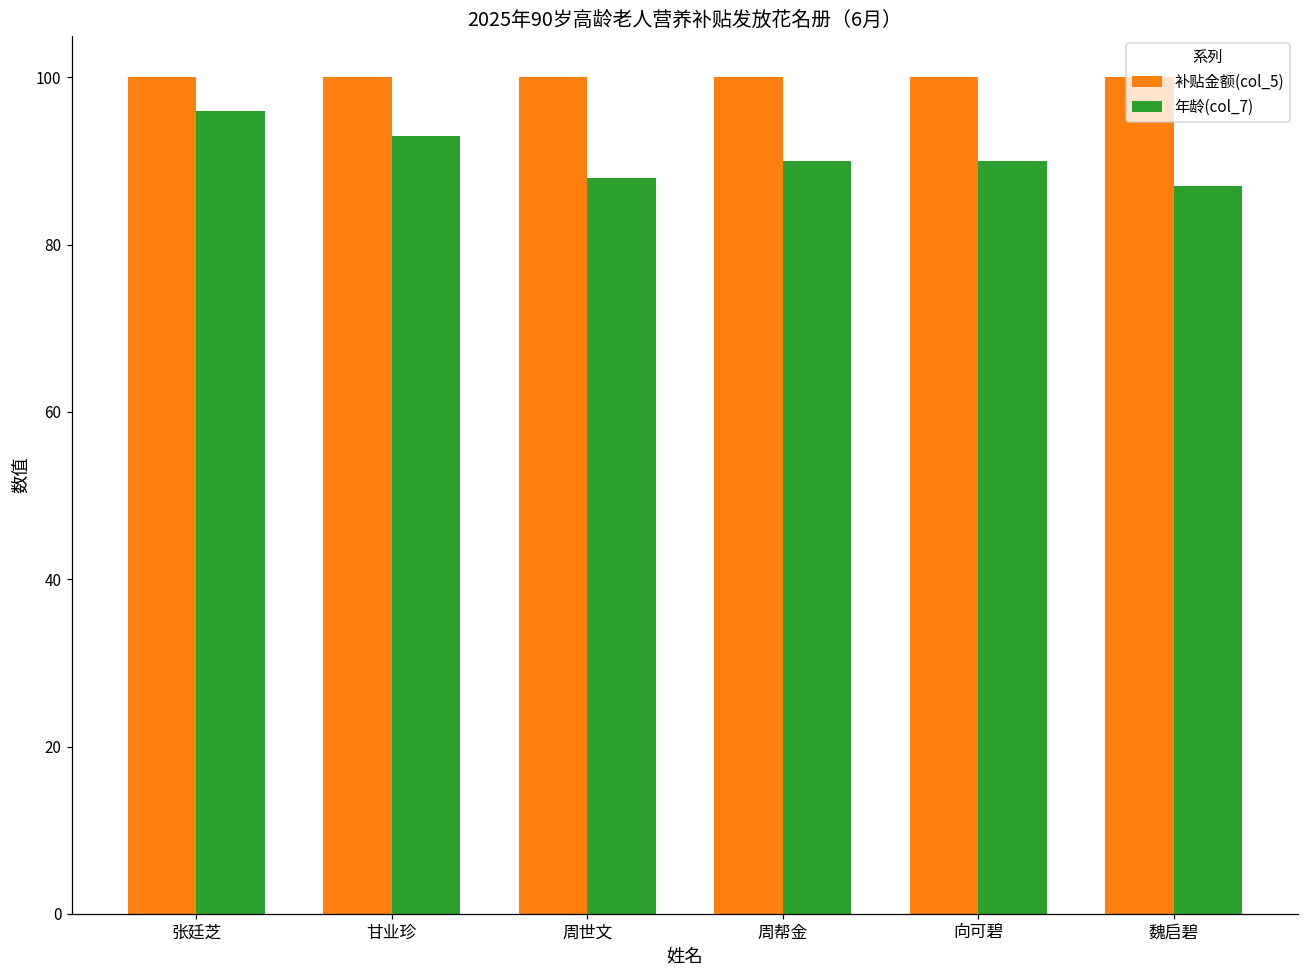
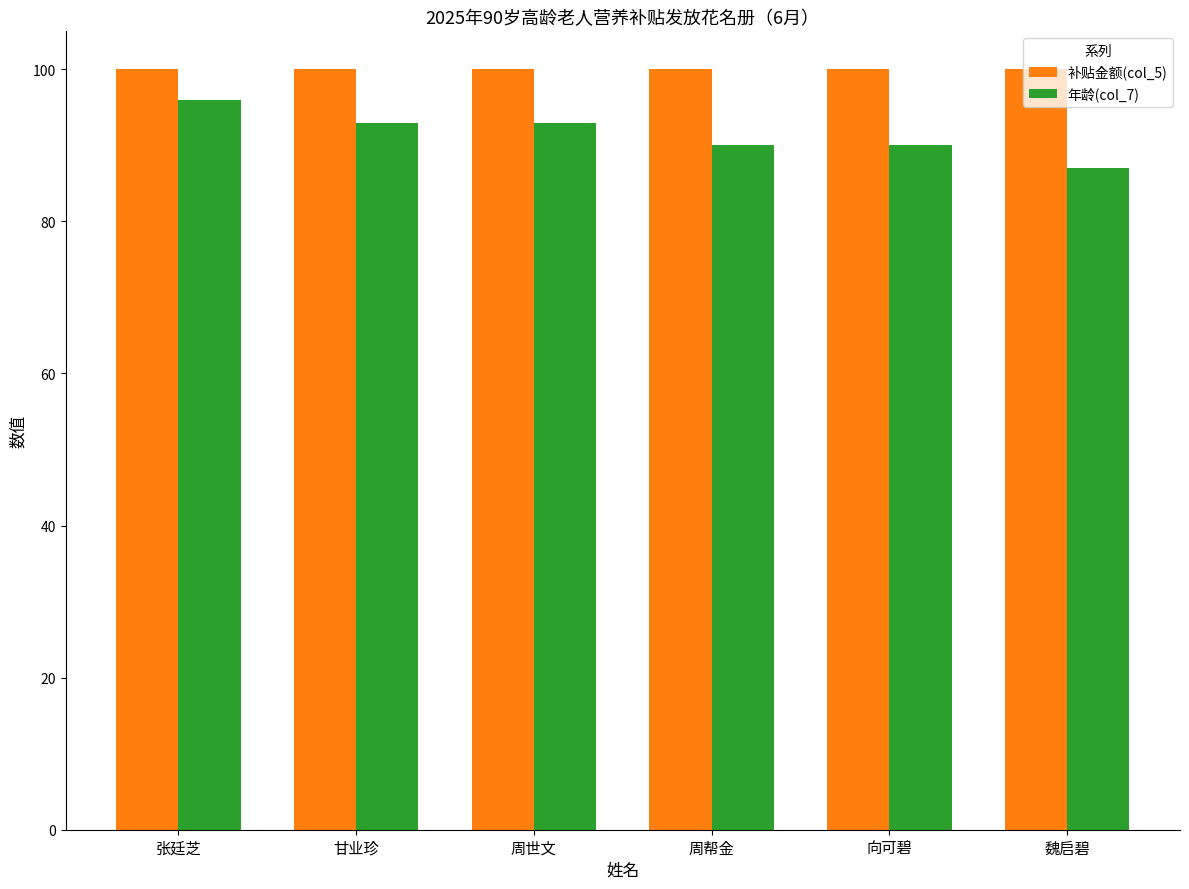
年龄(col_7), 周世文: 88 -> 93
